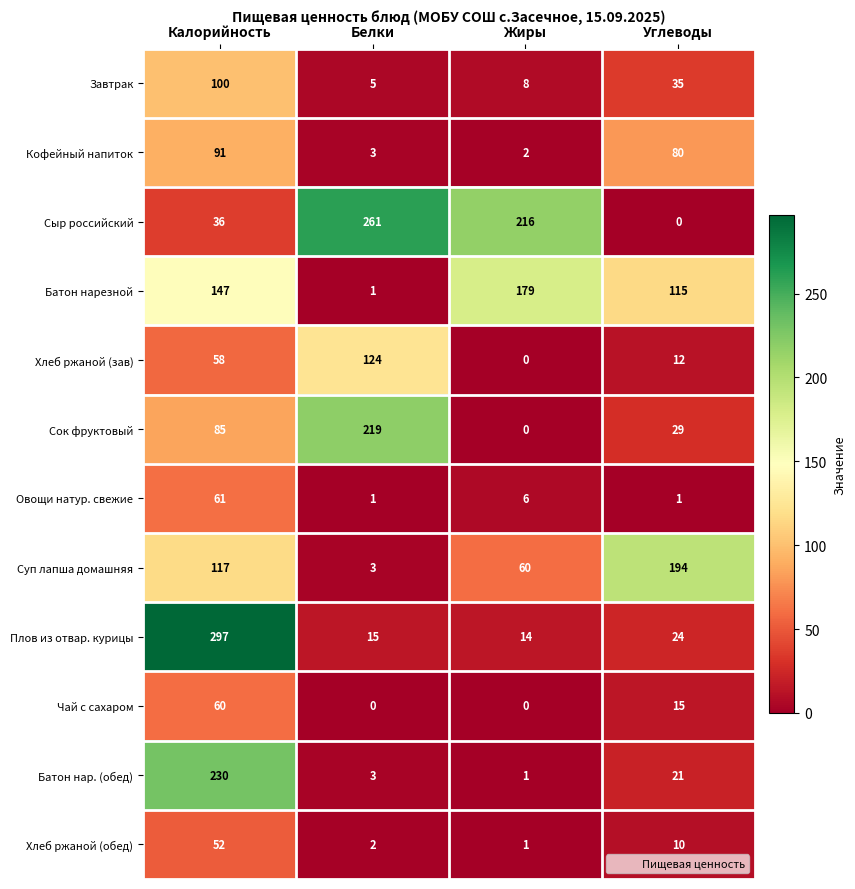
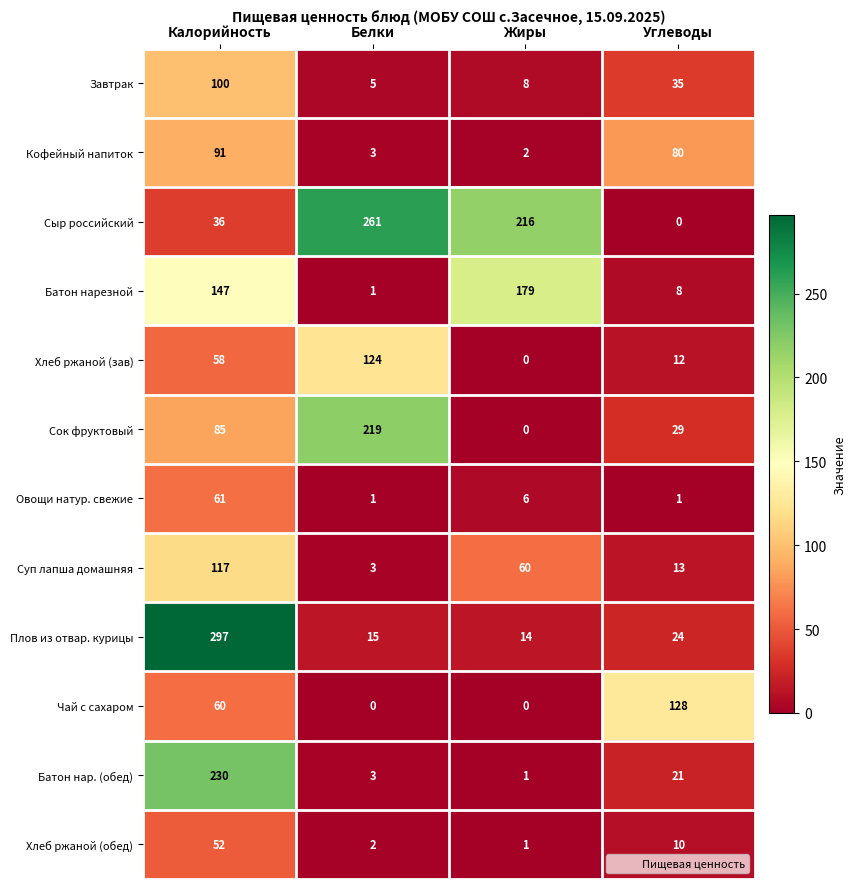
Батон нарезной, Углеводы: 115 -> 8
Суп лапша домашняя, Углеводы: 194 -> 13
Чай с сахаром, Углеводы: 15 -> 128
